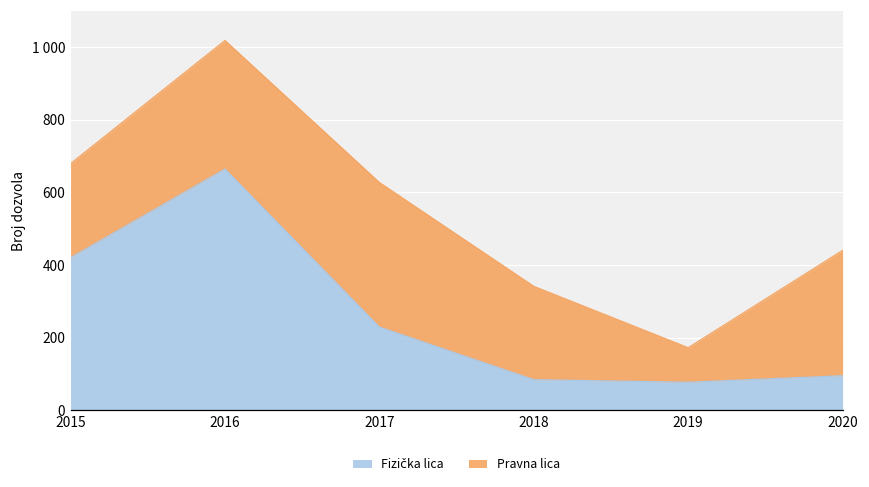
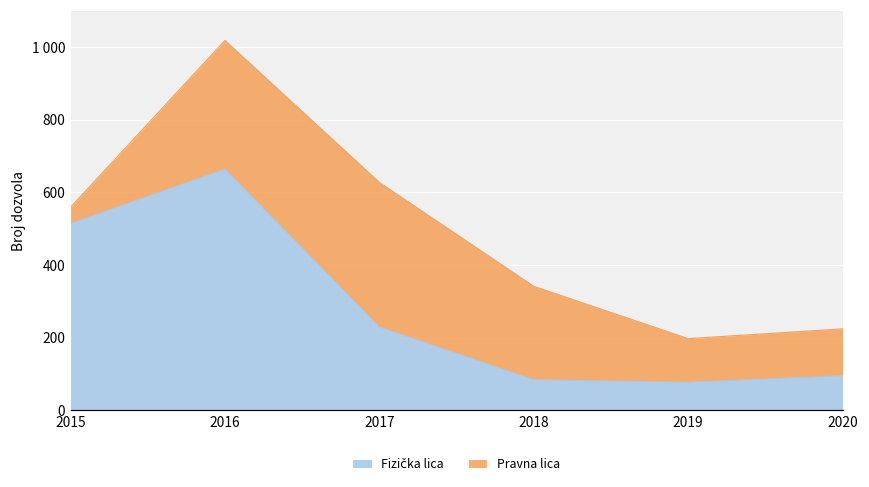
Fizička lica, 2015: 420 -> 510
Pravna lica, 2015: 260 -> 50
Pravna lica, 2019: 100 -> 120
Pravna lica, 2020: 350 -> 130
